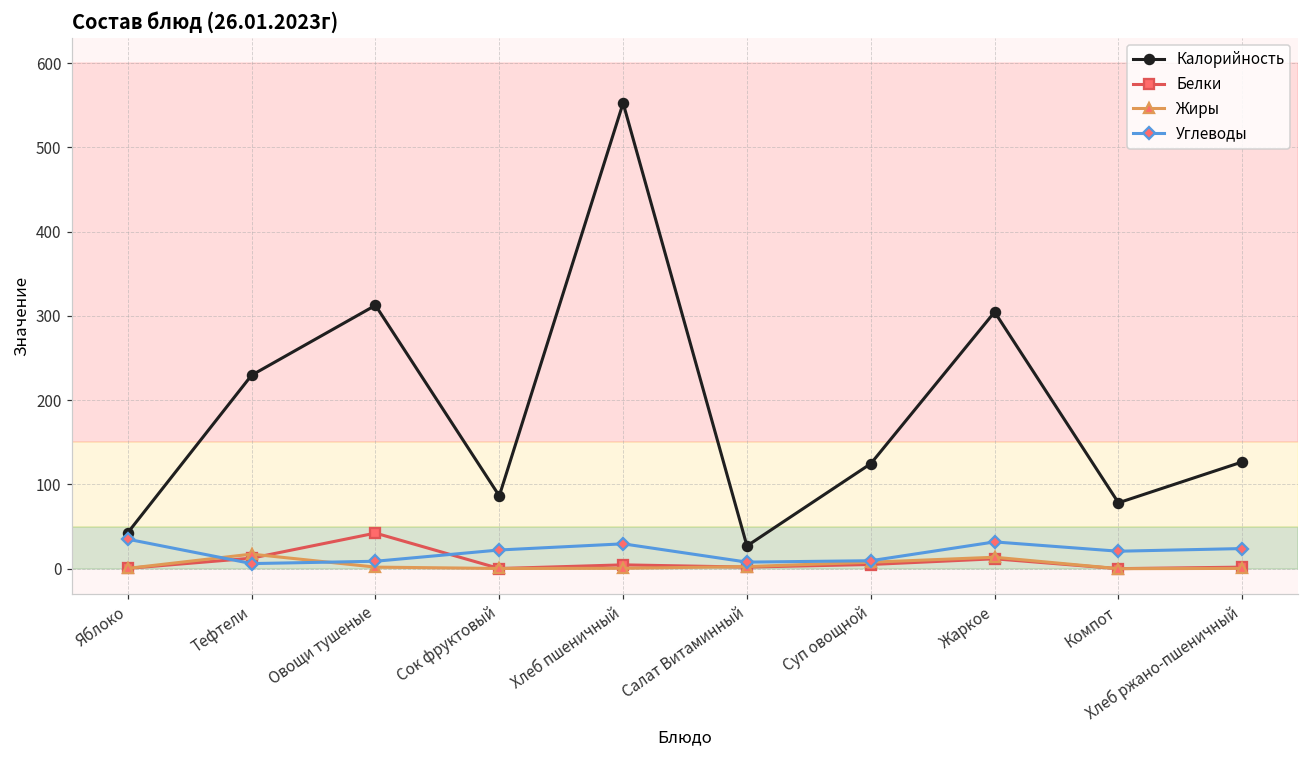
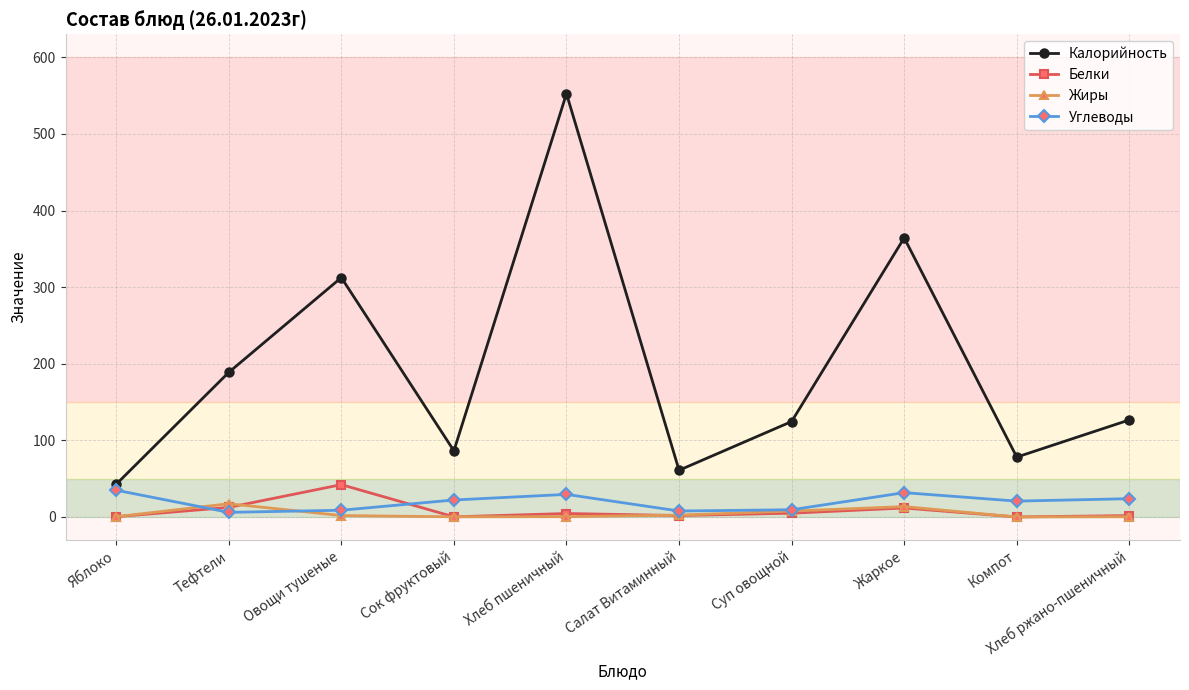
Калорийность, Тефтели: 230 -> 190
Калорийность, Салат Витаминный: 30 -> 60
Калорийность, Жаркое: 300 -> 360
